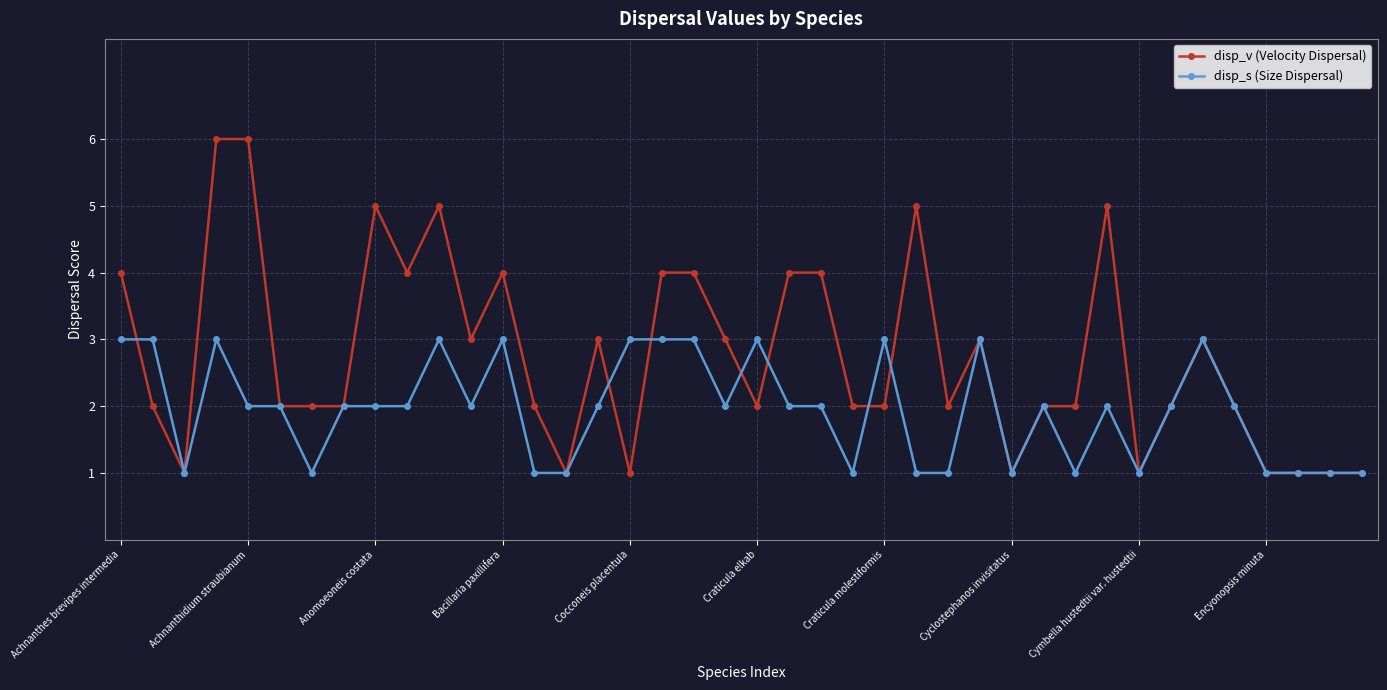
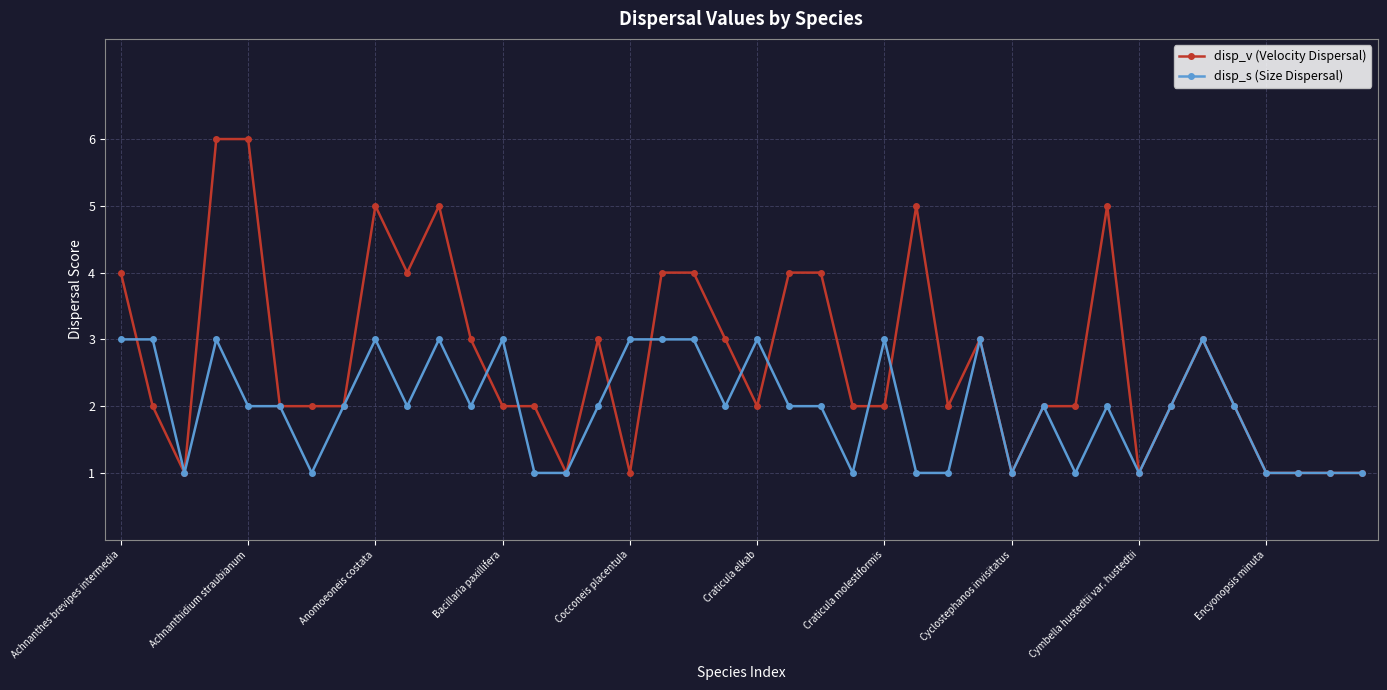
disp_s (Size Dispersal), Anomoeoneis costata: 2 -> 3
disp_v (Velocity Dispersal), Bacillaria paxillifera: 4 -> 2
